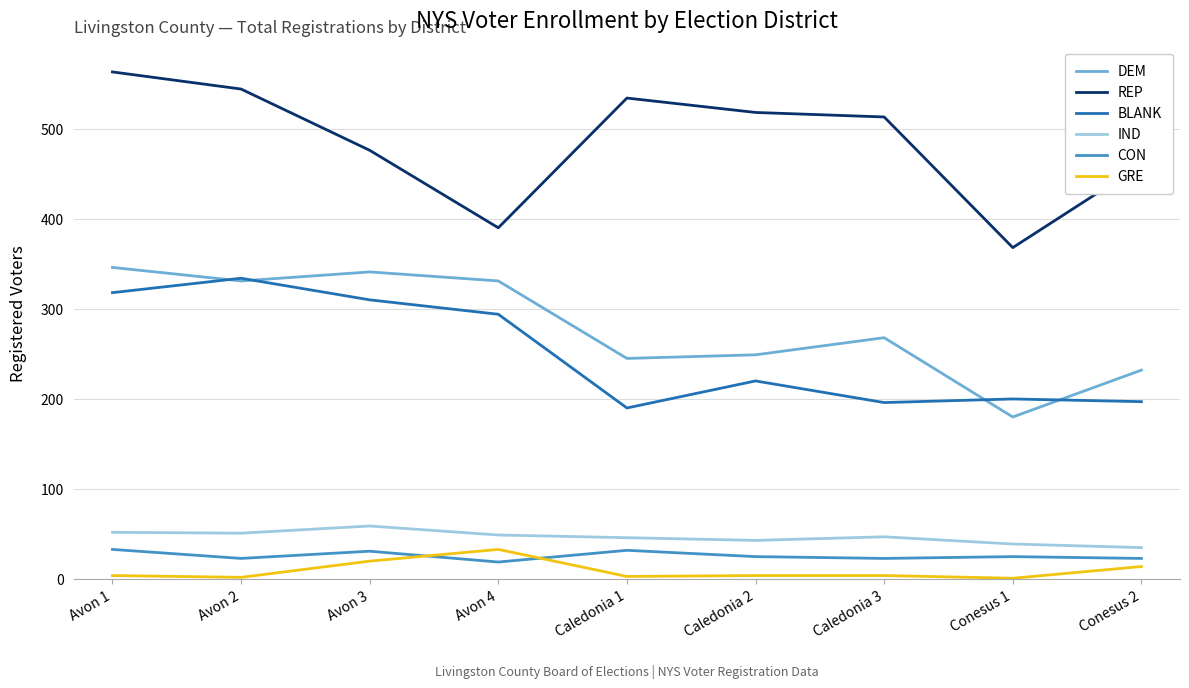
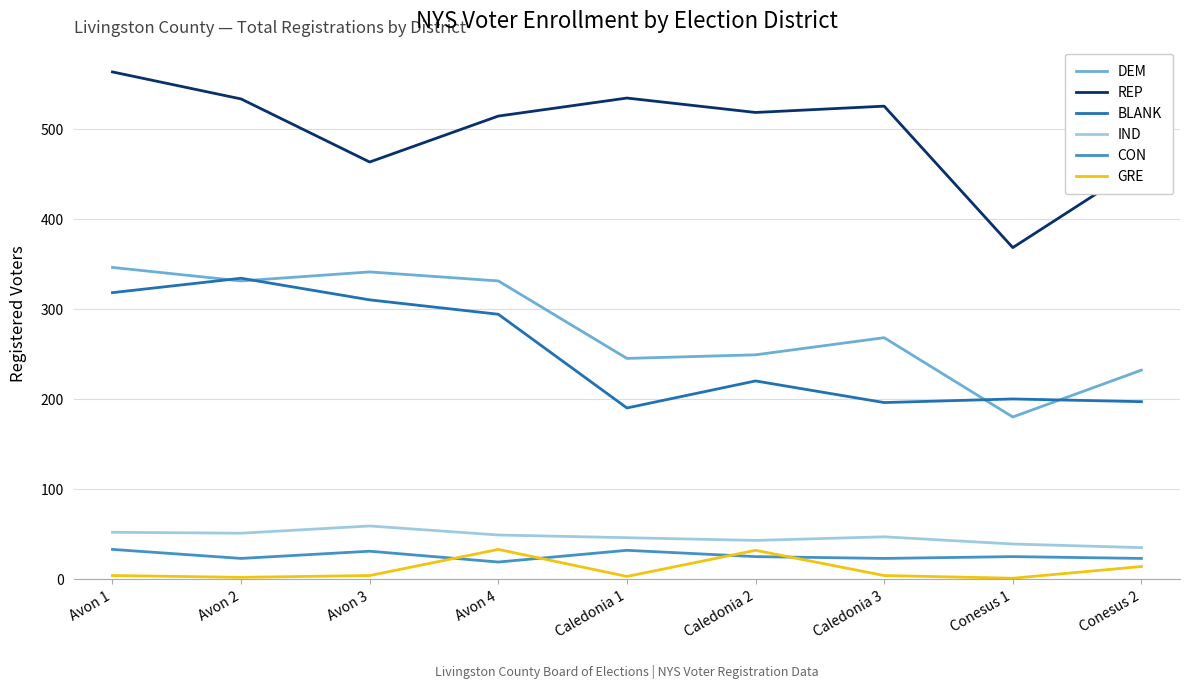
REP, Avon 2: 540 -> 530
REP, Avon 3: 480 -> 460
GRE, Avon 3: 20 -> 0
REP, Avon 4: 390 -> 510
GRE, Caledonia 2: 0 -> 30
REP, Caledonia 3: 510 -> 530
